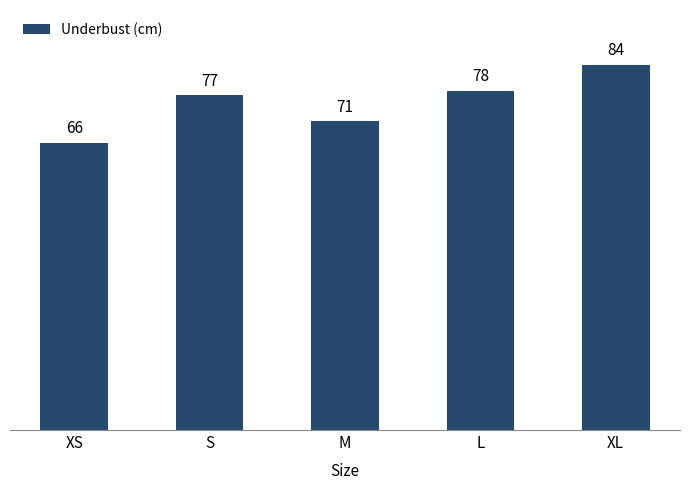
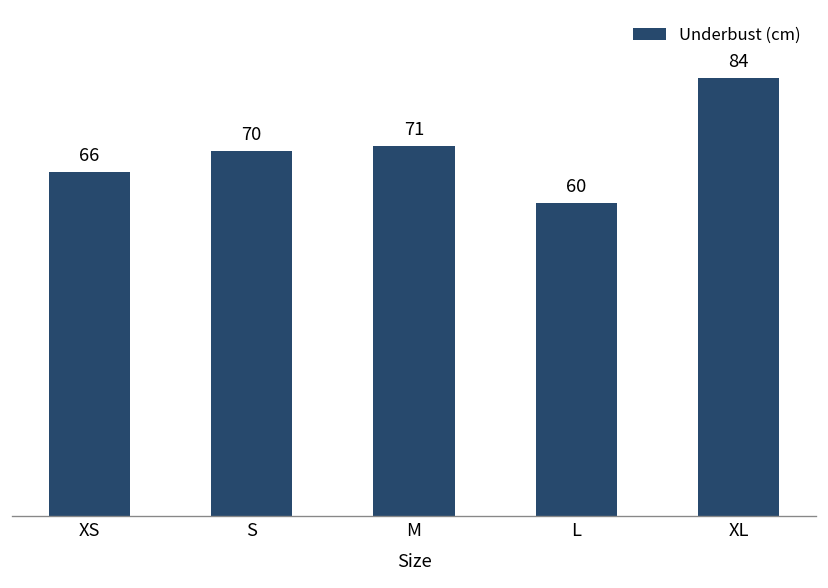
S: 77 -> 70
L: 78 -> 60
